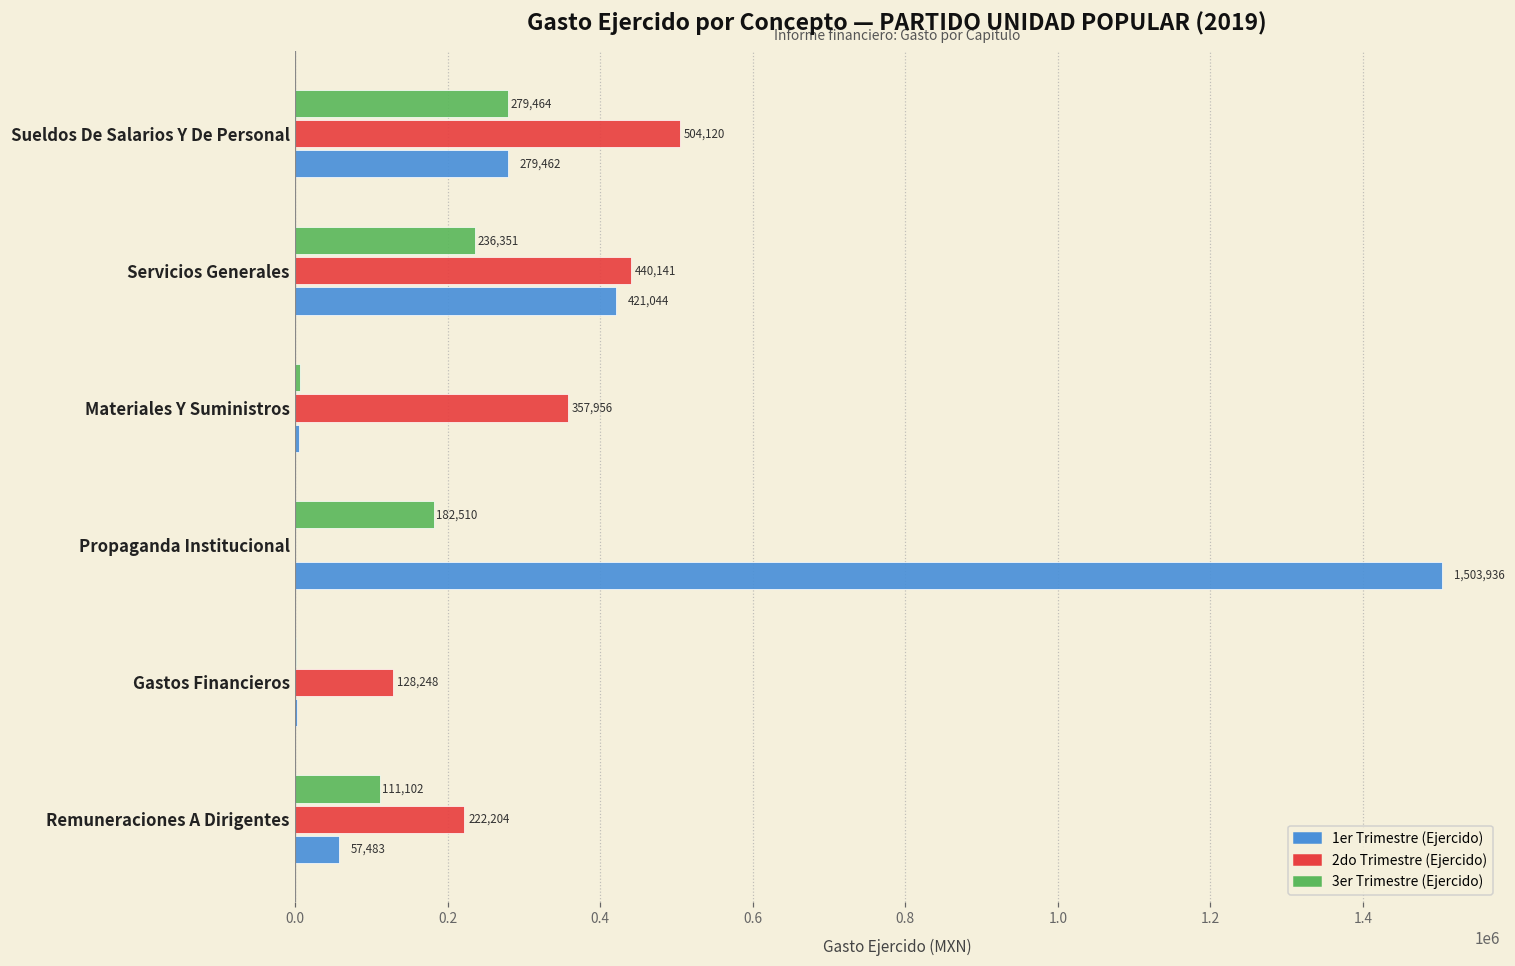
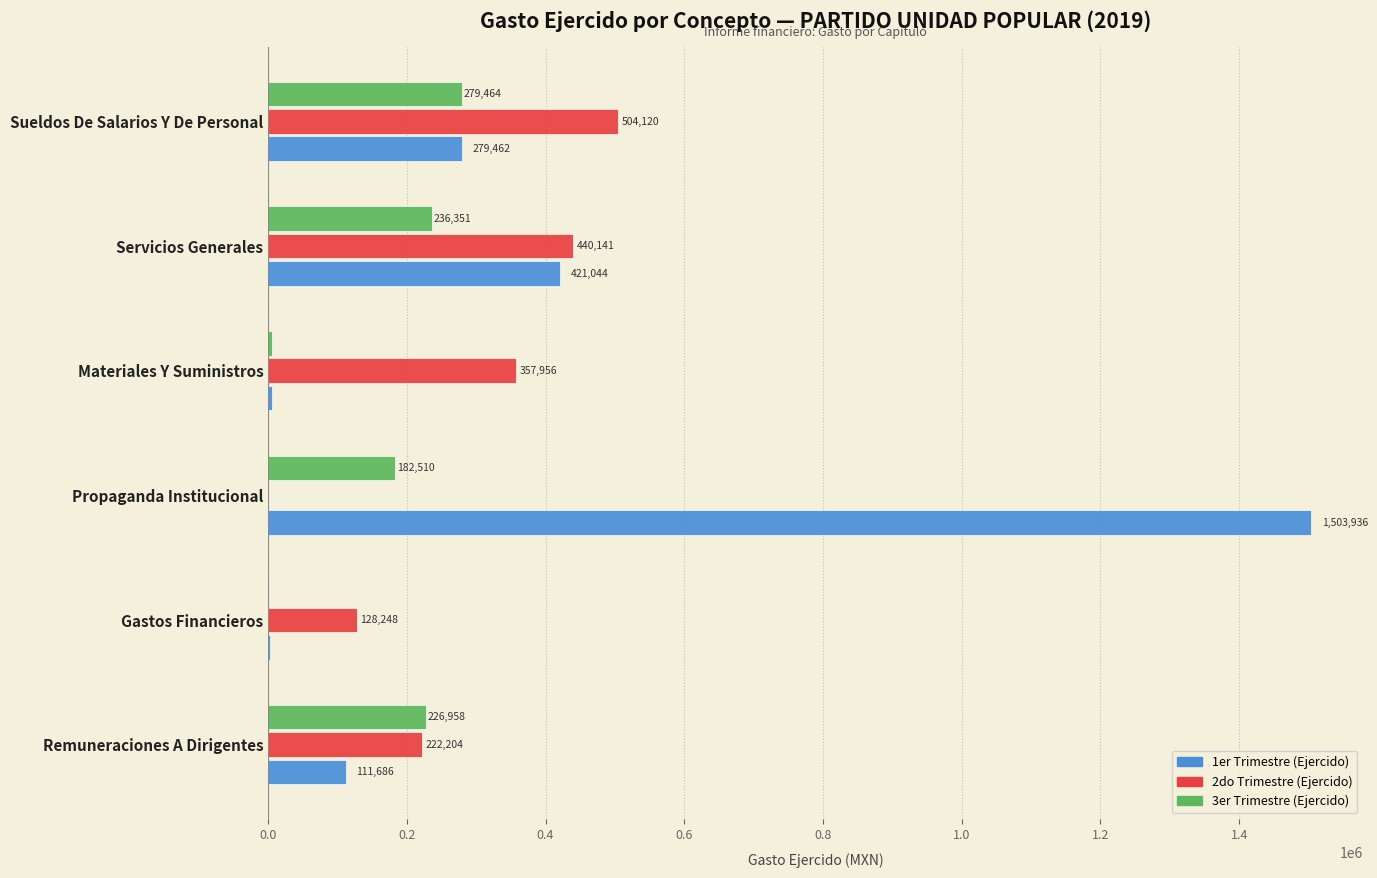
3er Trimestre (Ejercido), Remuneraciones A Dirigentes: 111,102 -> 226,958
1er Trimestre (Ejercido), Remuneraciones A Dirigentes: 57,483 -> 111,686
